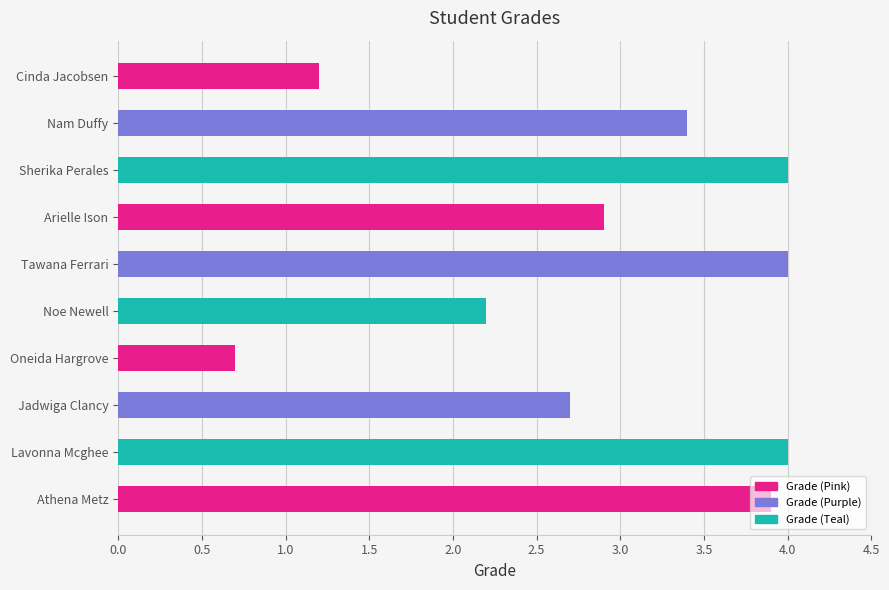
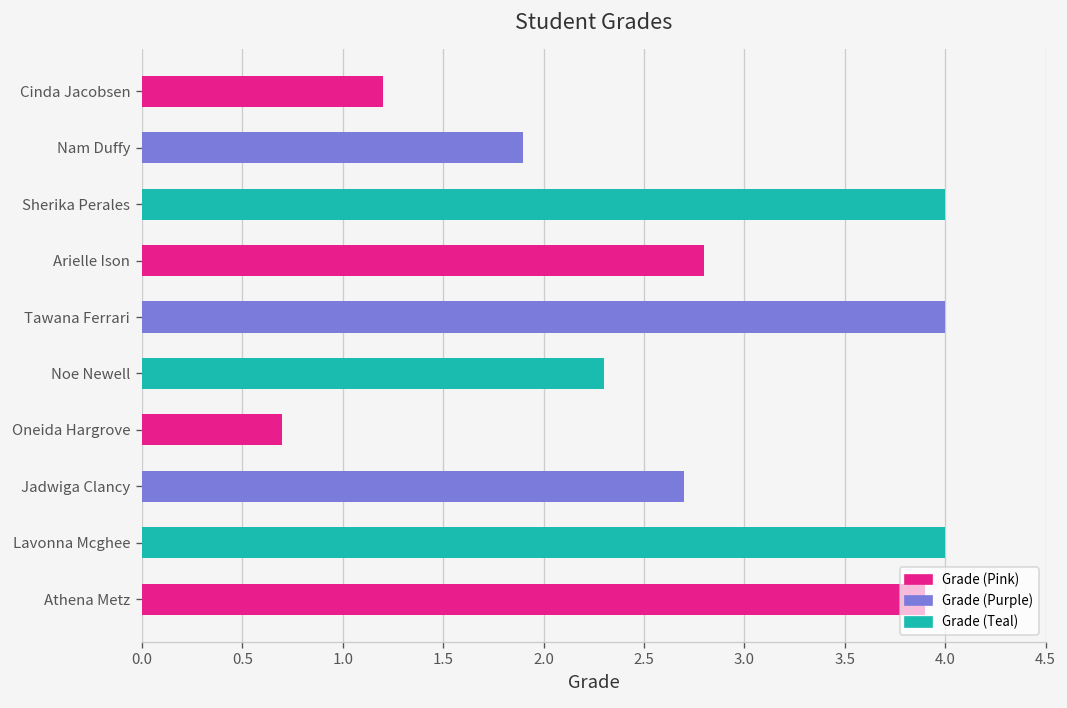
Nam Duffy: 3.4 -> 1.9
Arielle Ison: 2.9 -> 2.8
Noe Newell: 2.2 -> 2.3
